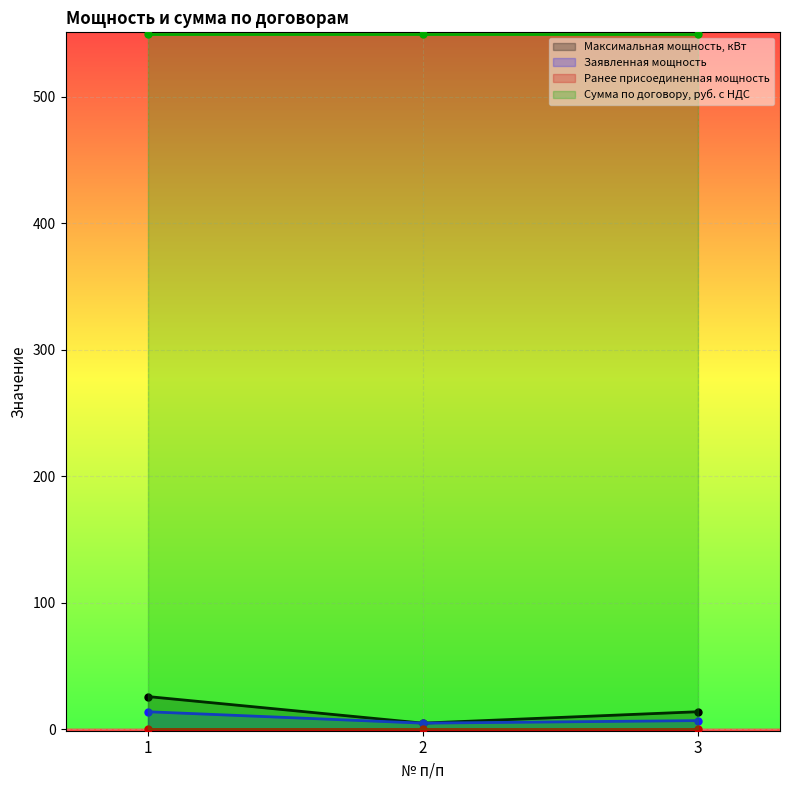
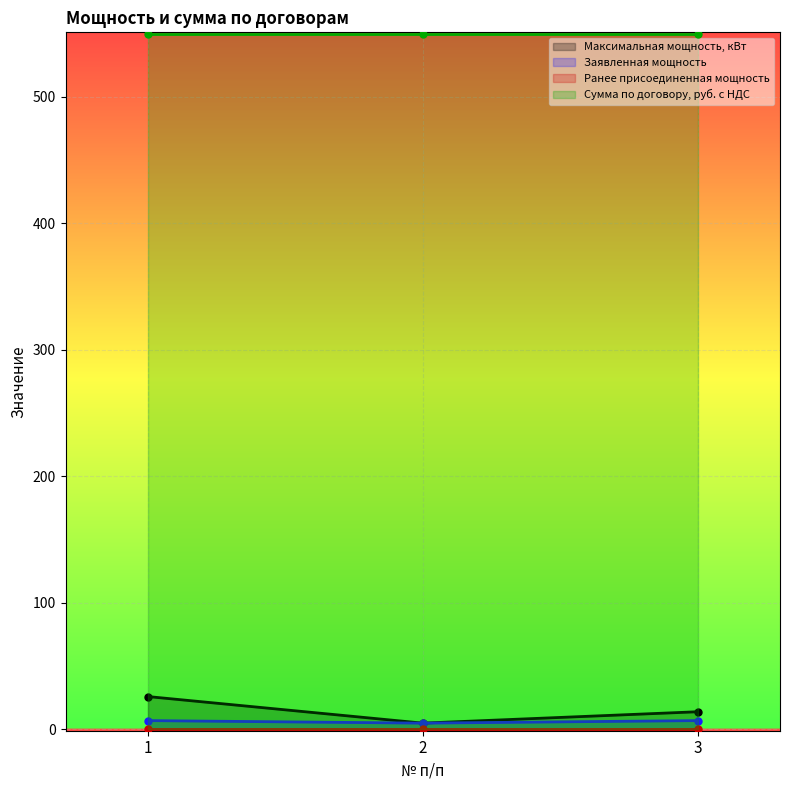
Заявленная мощность, 1: 14 -> 7
